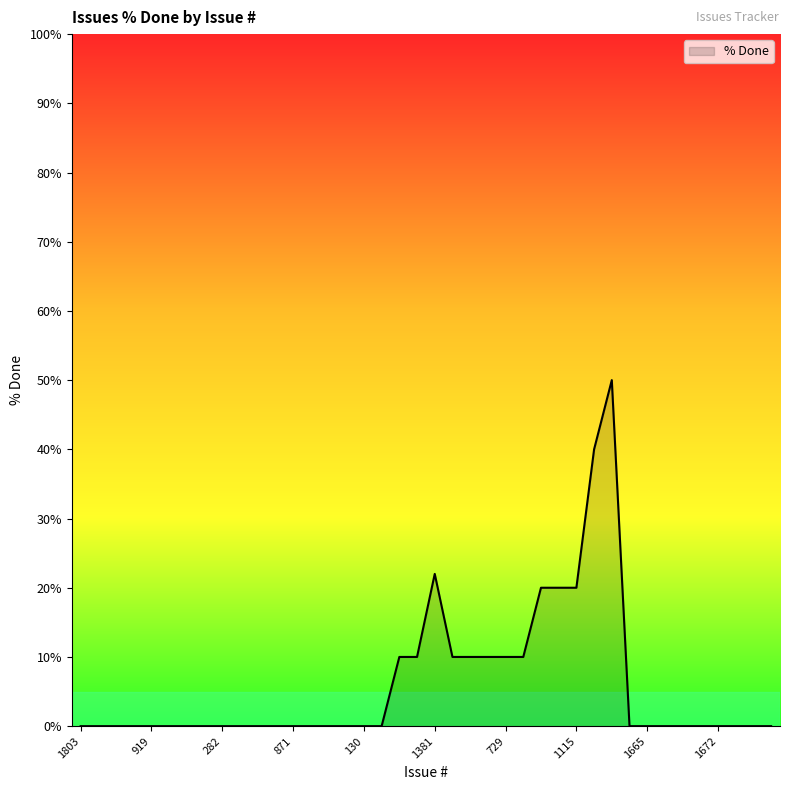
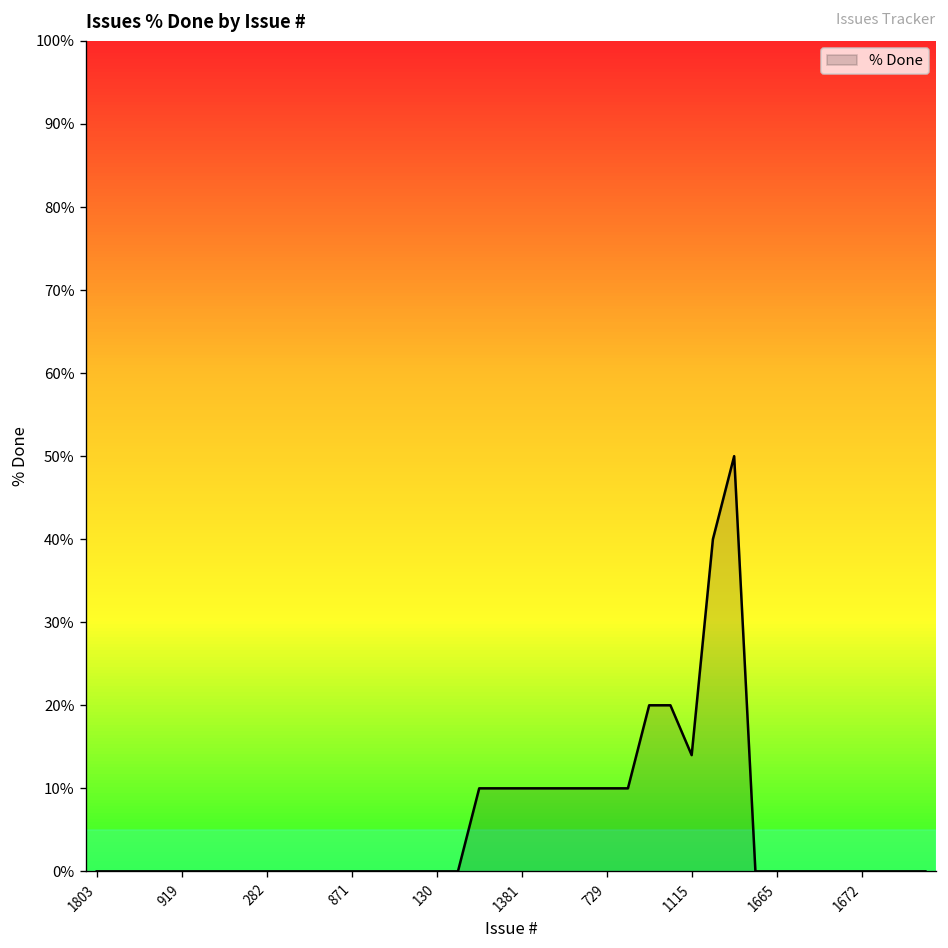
1381: 22% -> 10%
1115: 20% -> 14%
